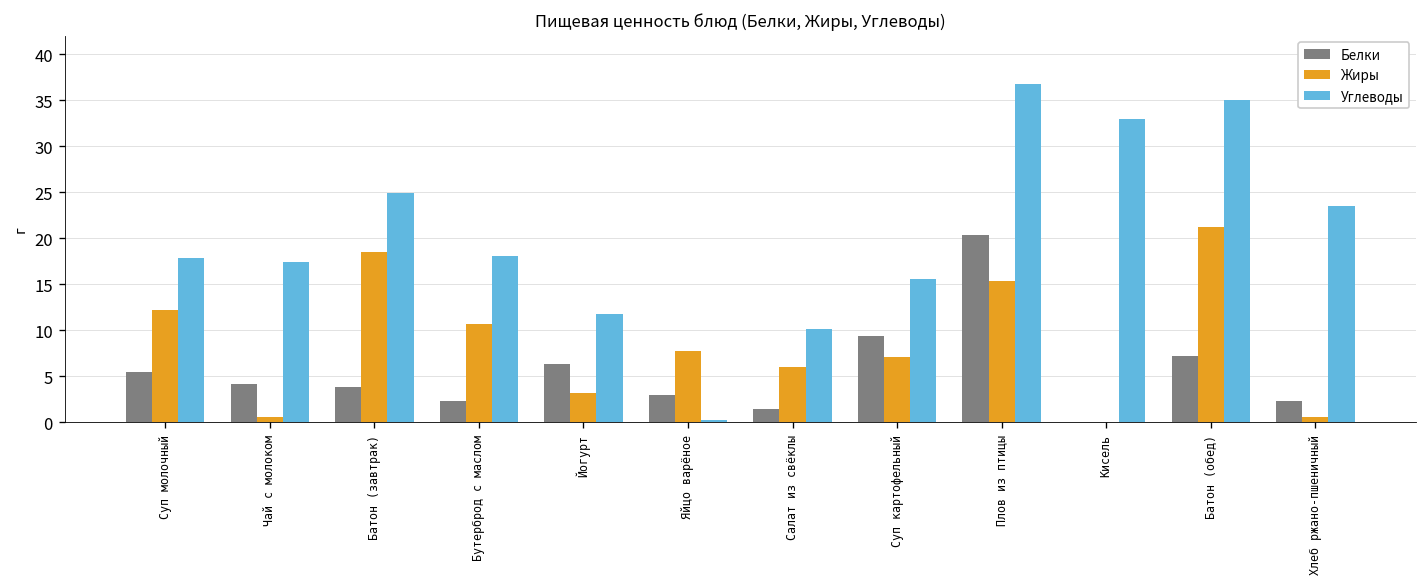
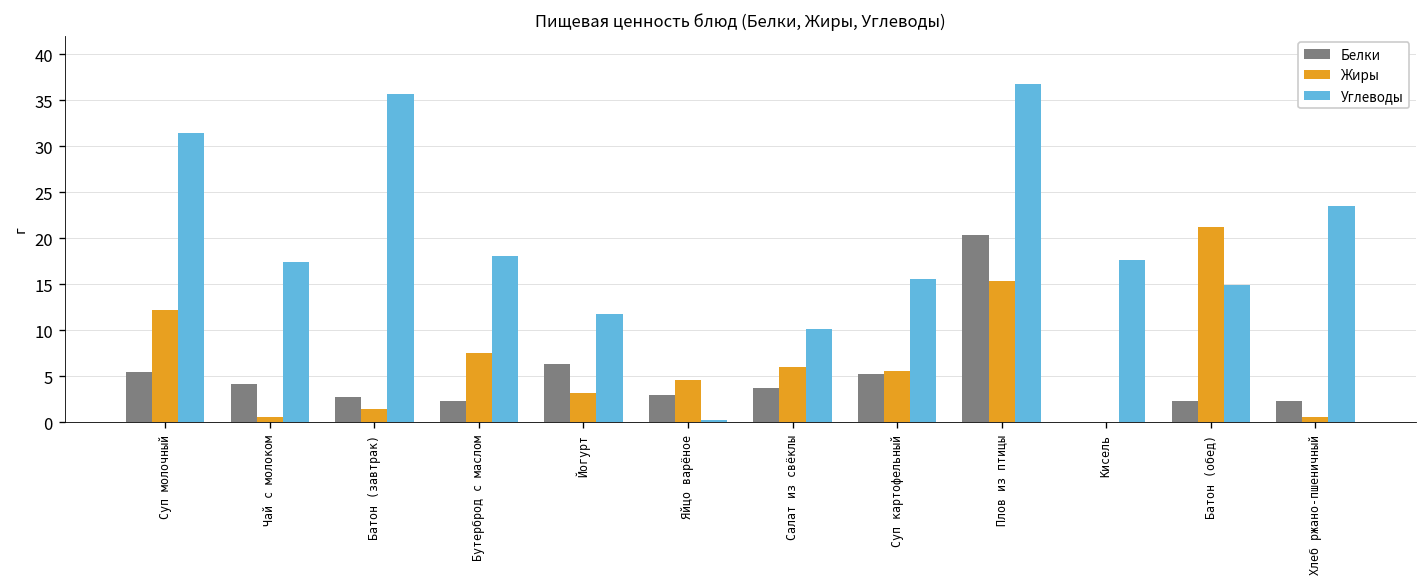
Углеводы, Суп молочный: 18 -> 31
Белки, Батон (завтрак): 4 -> 3
Жиры, Батон (завтрак): 19 -> 2
Углеводы, Батон (завтрак): 25 -> 36
Жиры, Бутерброд с маслом: 11 -> 7
Жиры, Яйцо варёное: 8 -> 5
Белки, Салат из свёклы: 1 -> 4
Белки, Суп картофельный: 9 -> 5
Жиры, Суп картофельный: 7 -> 6
Углеводы, Кисель: 33 -> 18
Белки, Батон (обед): 7 -> 2
Углеводы, Батон (обед): 35 -> 15
